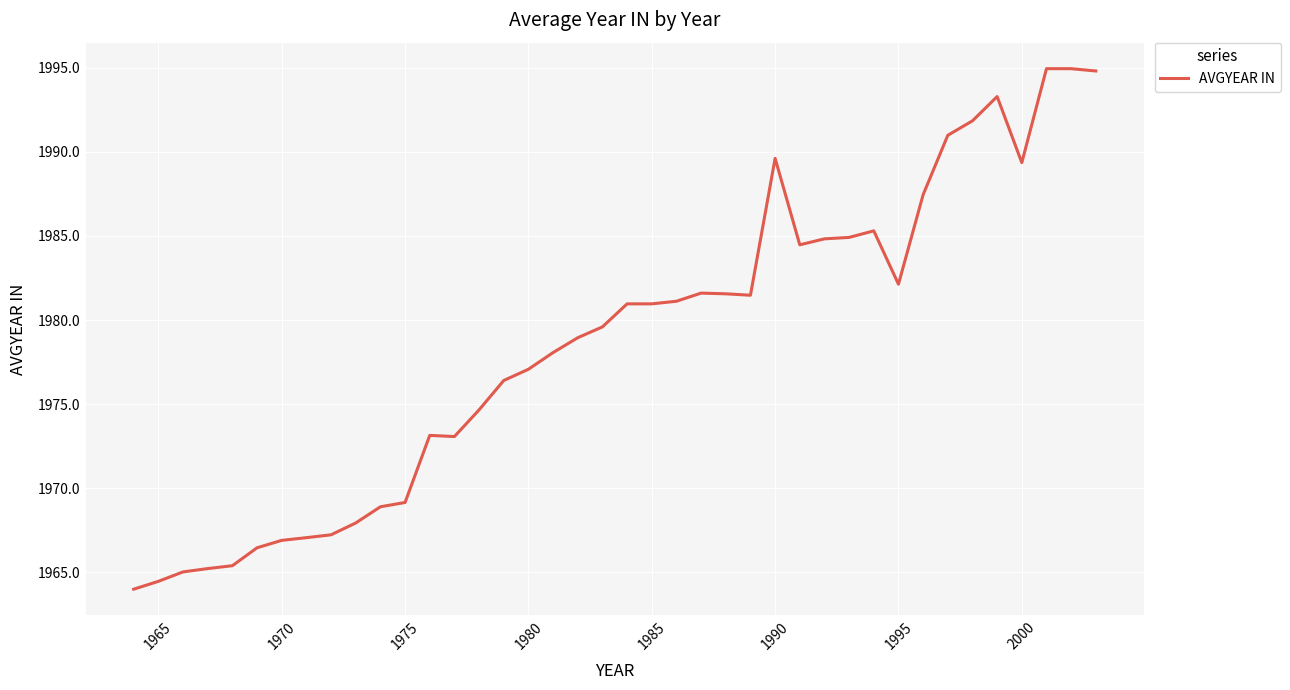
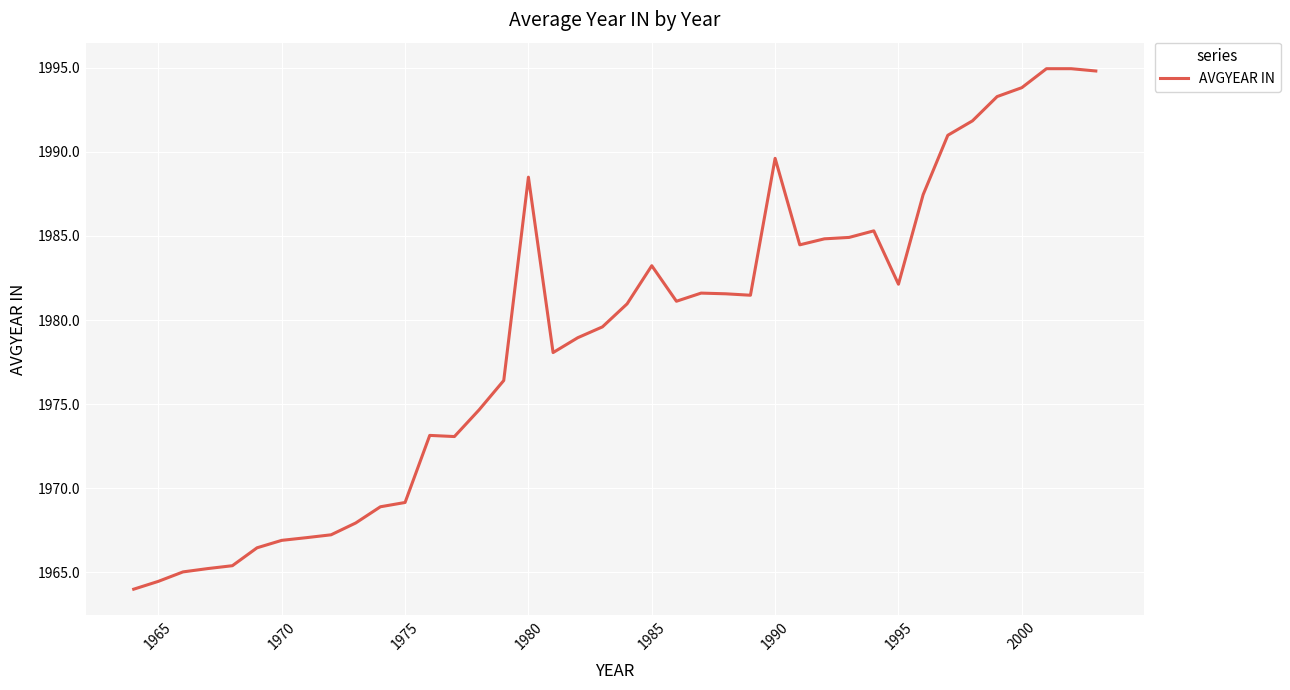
1980: 1977.1 -> 1988.5
1985: 1981.0 -> 1983.2
2000: 1989.4 -> 1993.8
